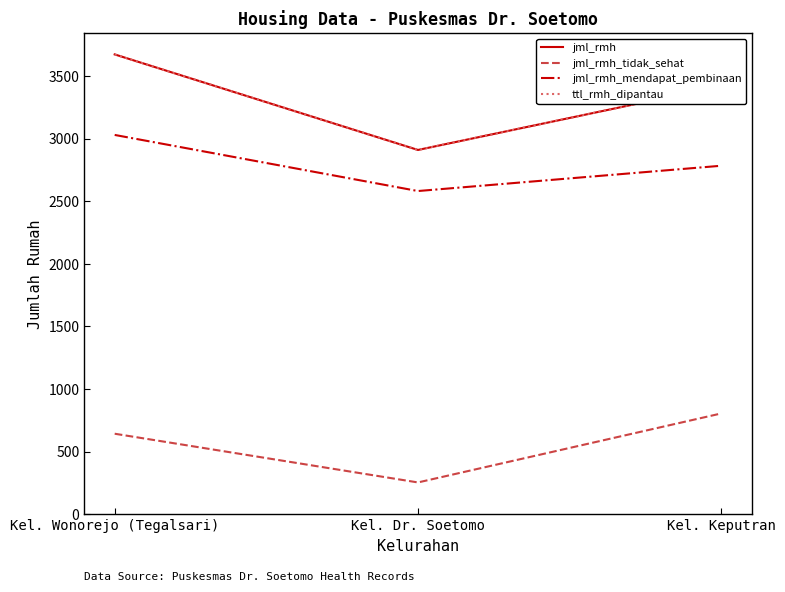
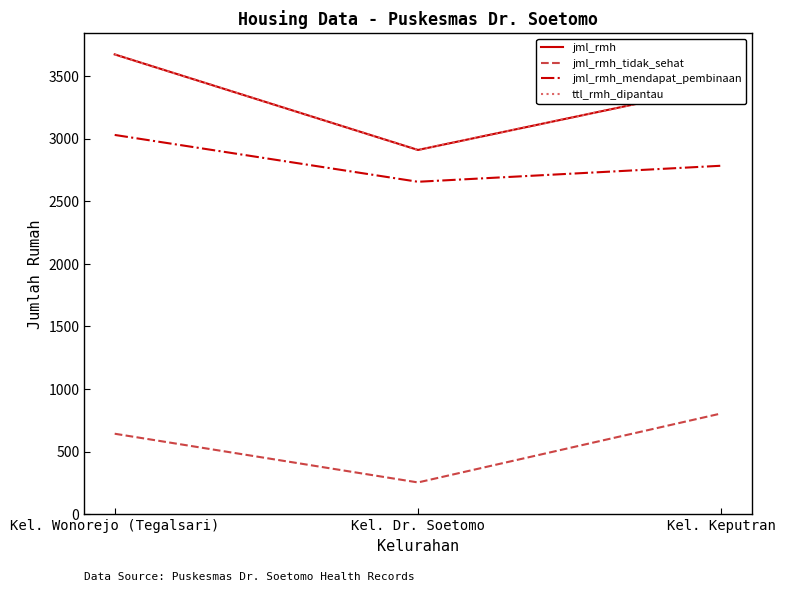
jml_rmh_mendapat_pembinaan, Kel. Dr. Soetomo: 2580 -> 2660
